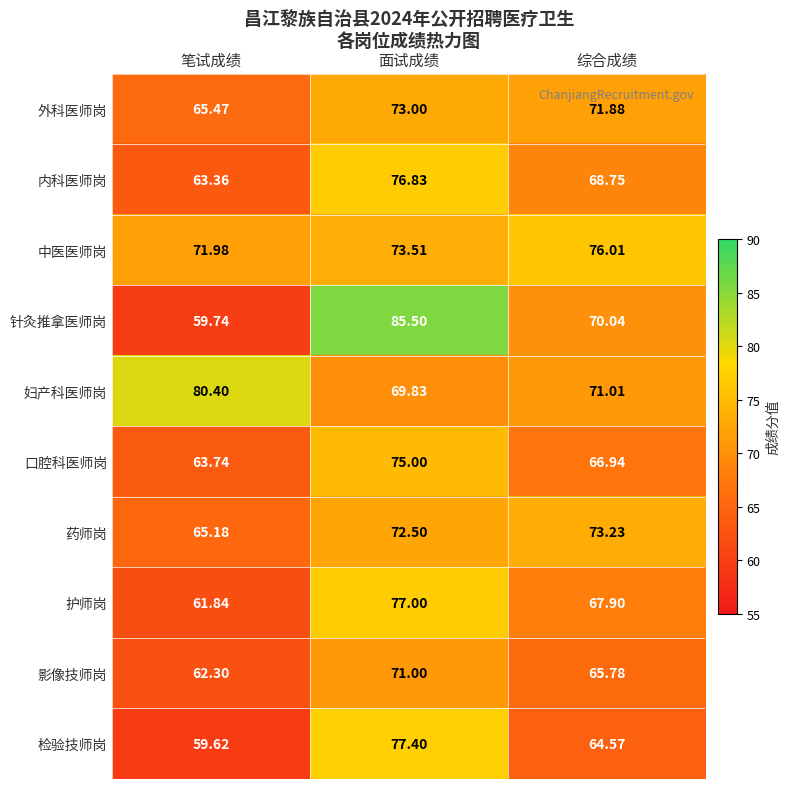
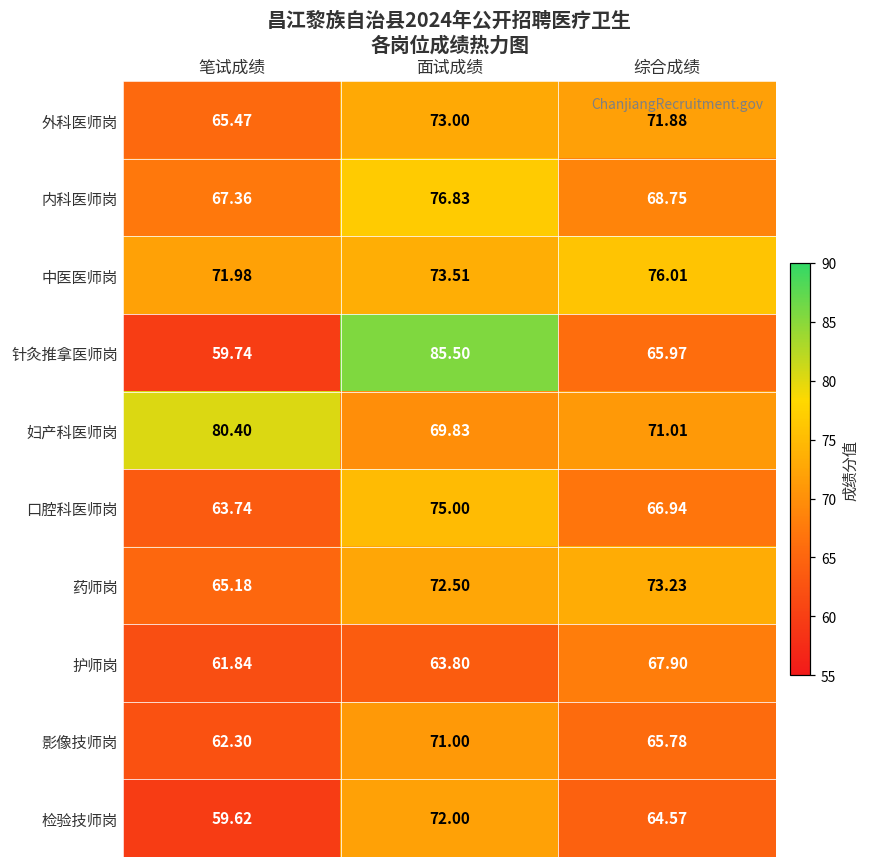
内科医师岗, 笔试成绩: 63.36 -> 67.36
针灸推拿医师岗, 综合成绩: 70.04 -> 65.97
护师岗, 面试成绩: 77.00 -> 63.80
检验技师岗, 面试成绩: 77.40 -> 72.00
